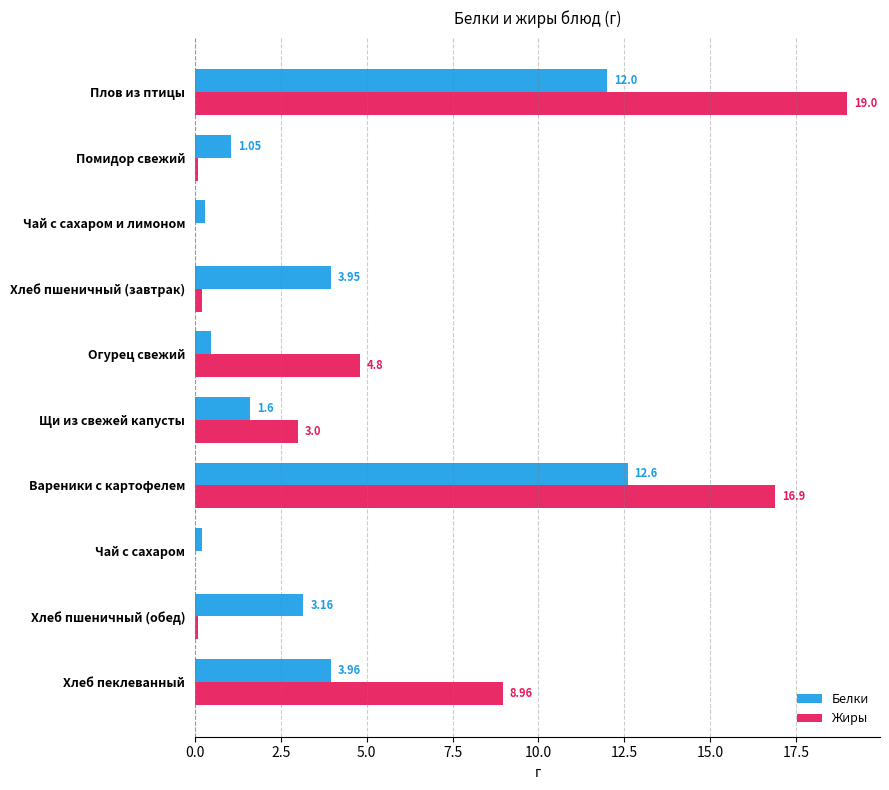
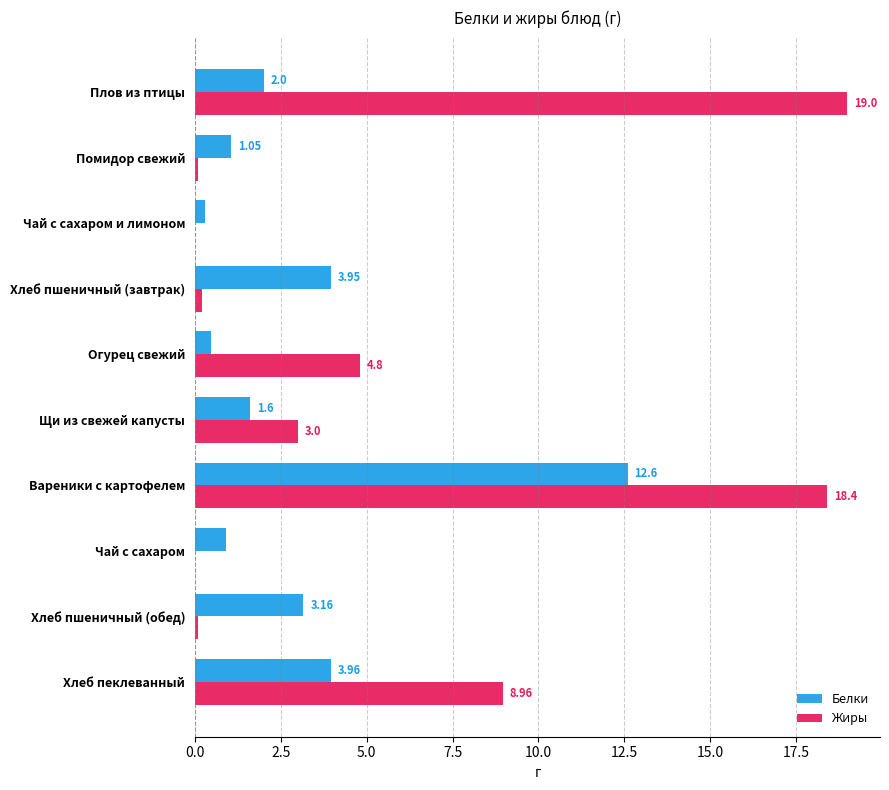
Белки, Плов из птицы: 12.0 -> 2.0
Жиры, Вареники с картофелем: 16.9 -> 18.4
Белки, Чай с сахаром: 0.2 -> 0.9
